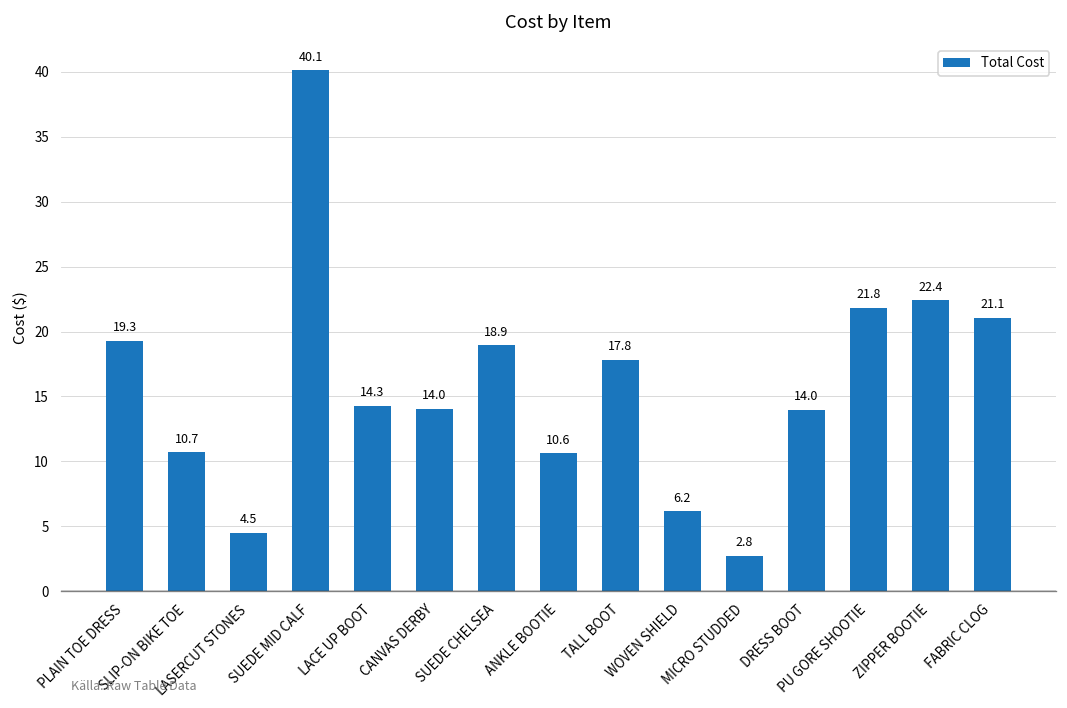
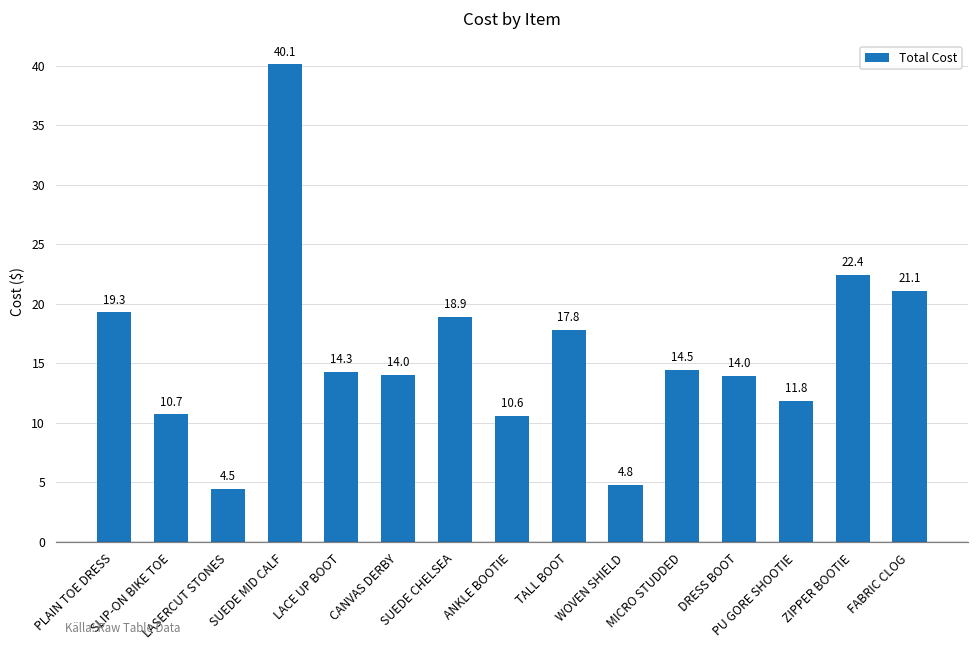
WOVEN SHIELD: 6.2 -> 4.8
MICRO STUDDED: 2.8 -> 14.5
PU GORE SHOOTIE: 21.8 -> 11.8
